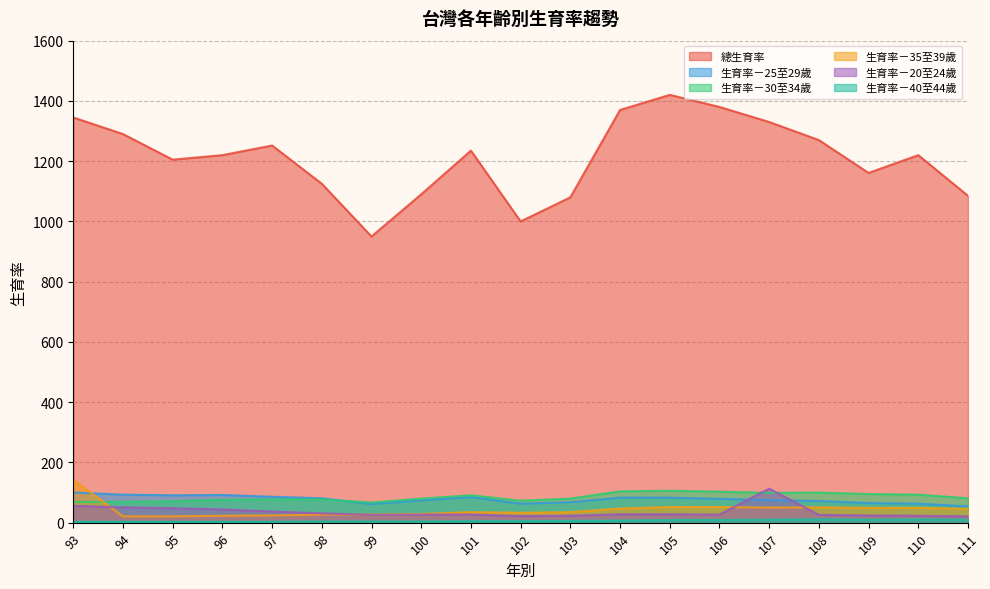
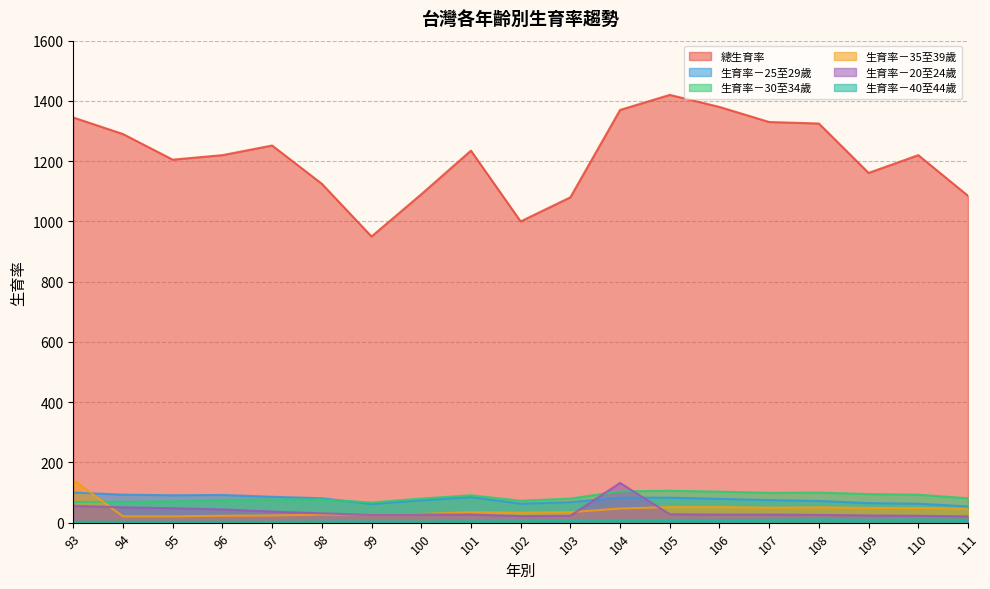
生育率－20至24歲, 104: 30 -> 130
生育率－20至24歲, 107: 110 -> 30
總生育率, 108: 1270 -> 1330
